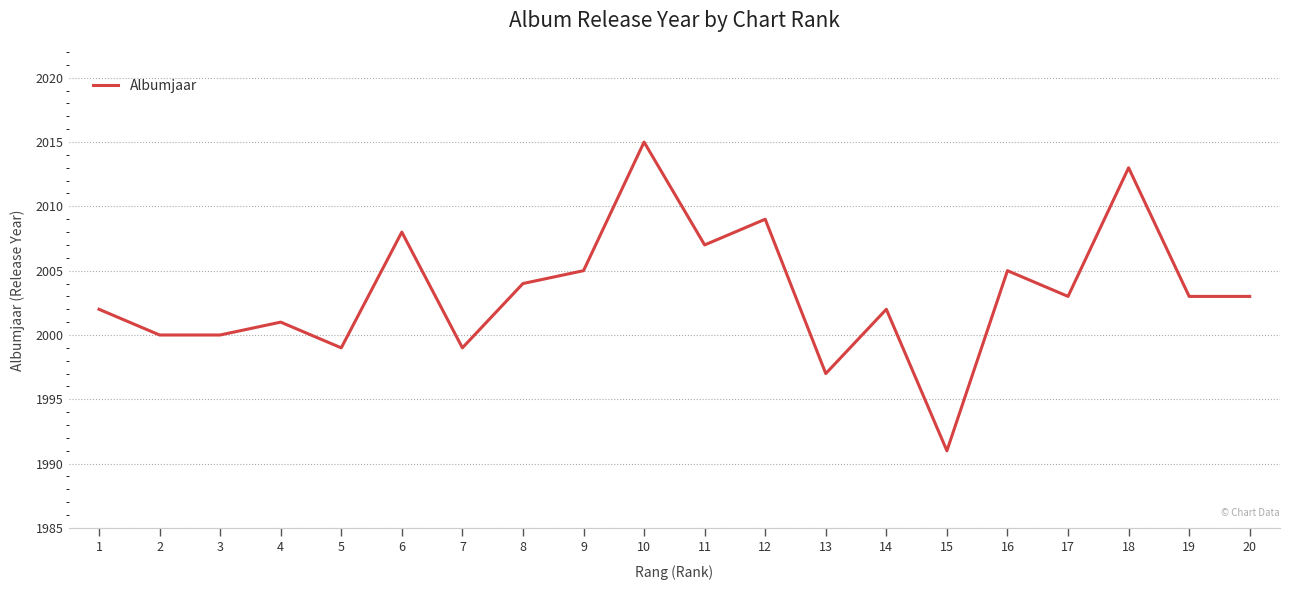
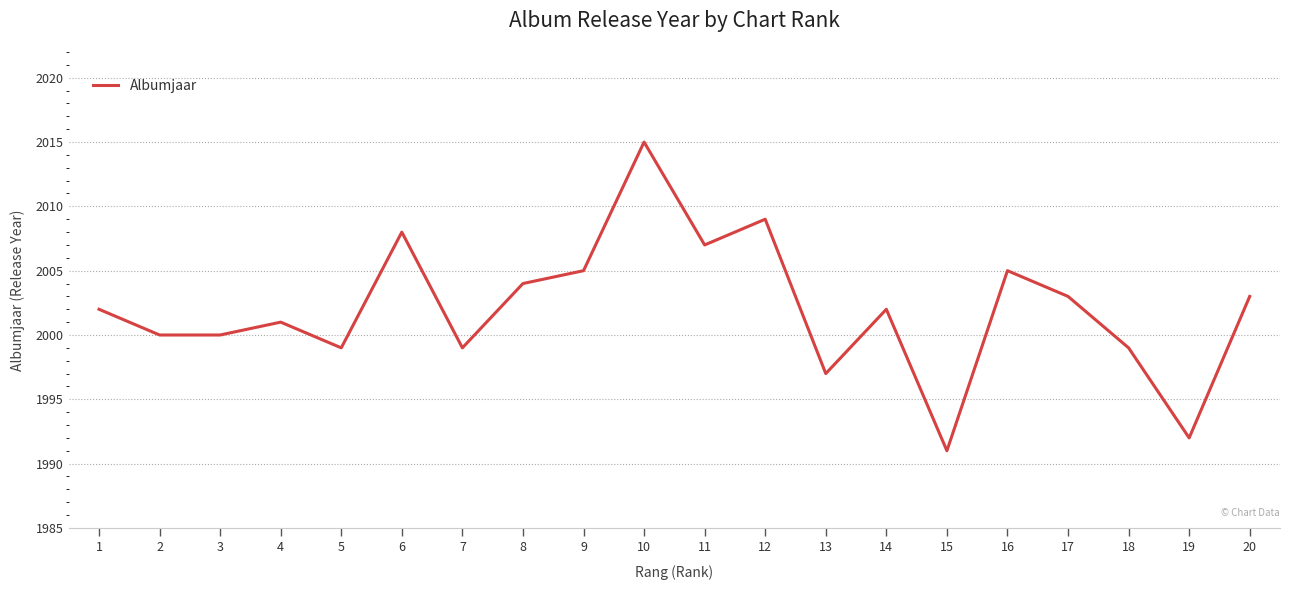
18: 2013 -> 1999
19: 2003 -> 1992
